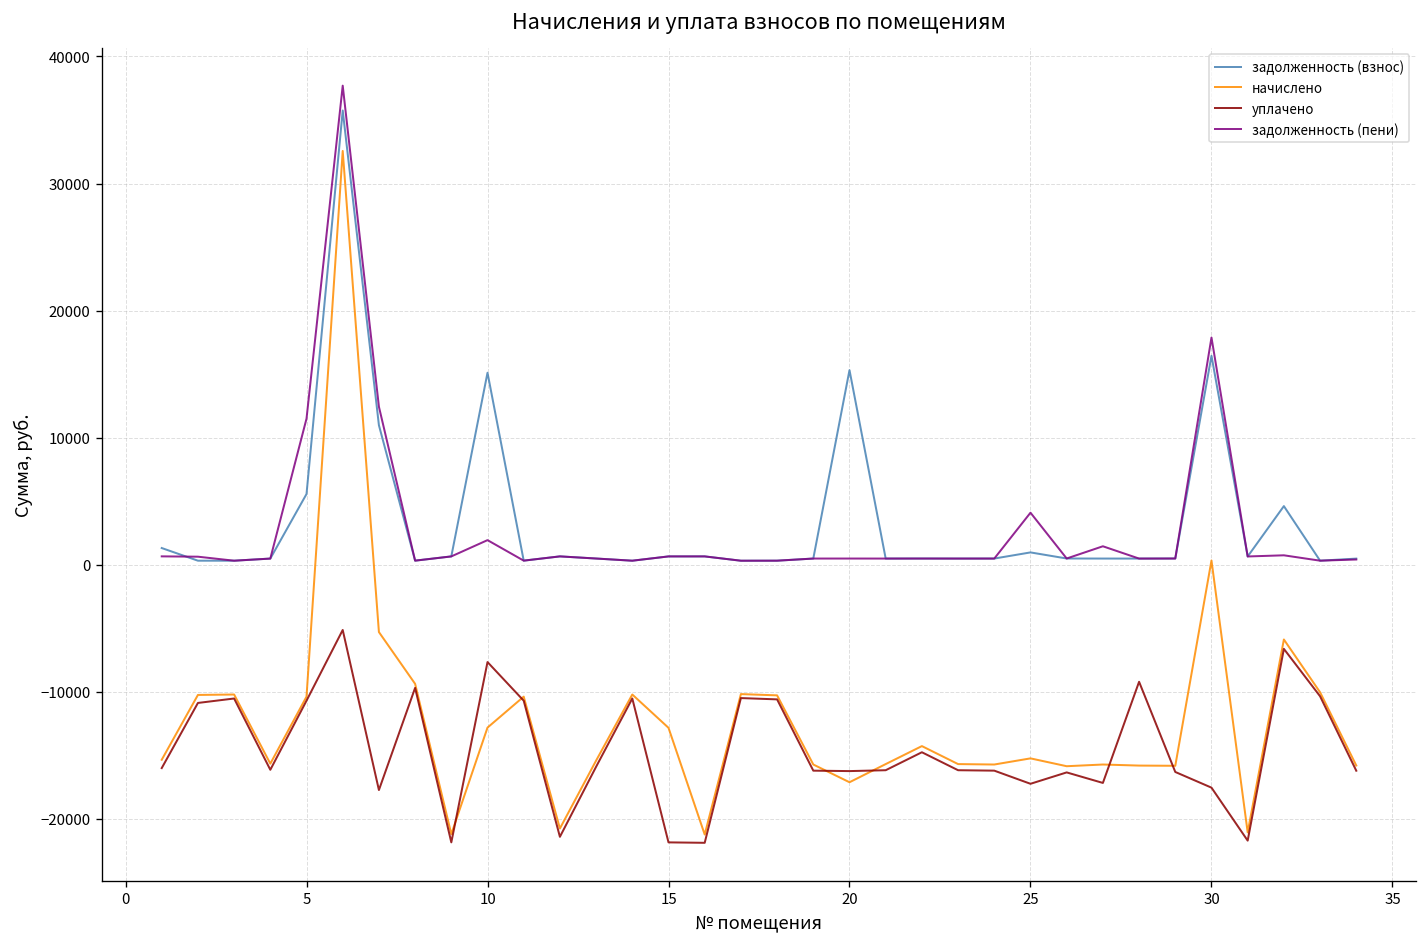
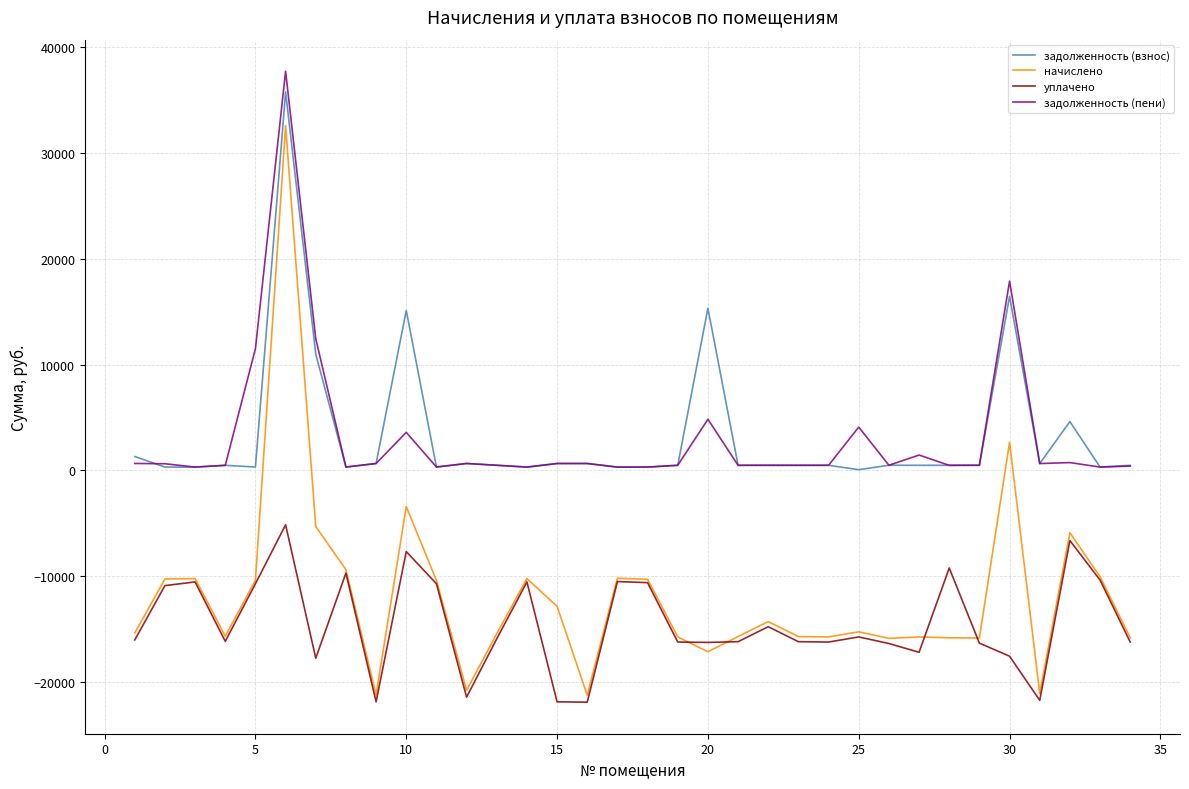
задолженность (взнос), 5: 5600 -> 300
начислено, 10: -12800 -> -3400
задолженность (пени), 10: 1900 -> 3600
задолженность (пени), 20: 500 -> 4800
задолженность (взнос), 25: 1000 -> 100
уплачено, 25: -17200 -> -15700
начислено, 30: 300 -> 2600
